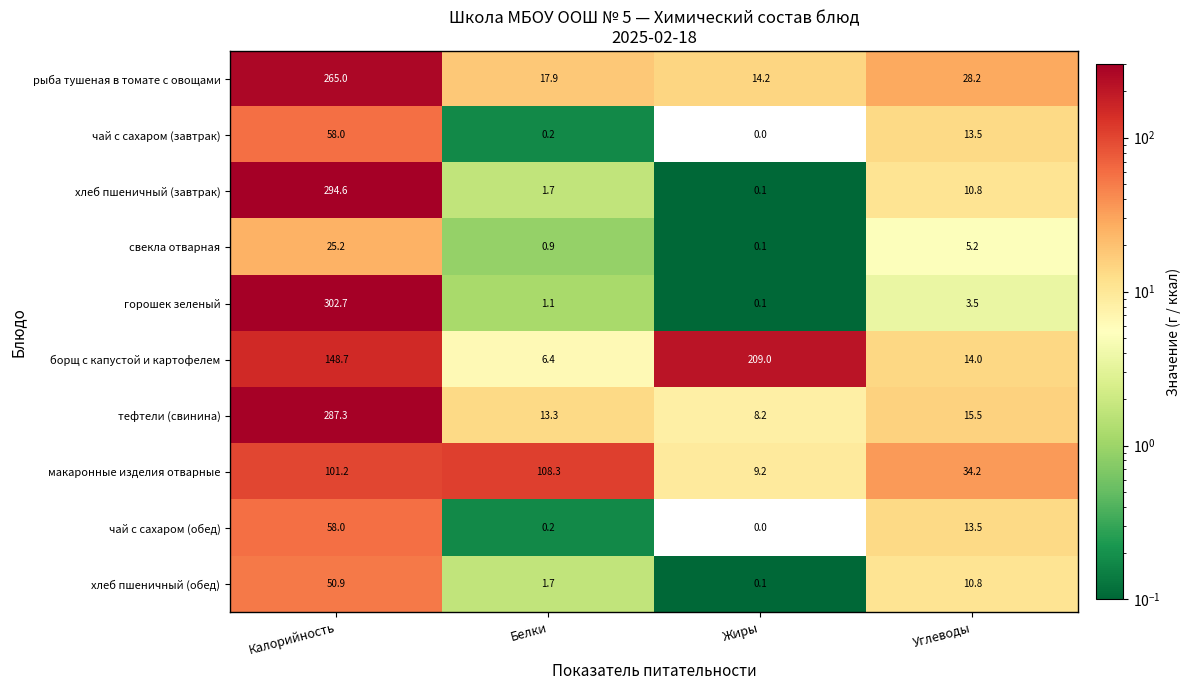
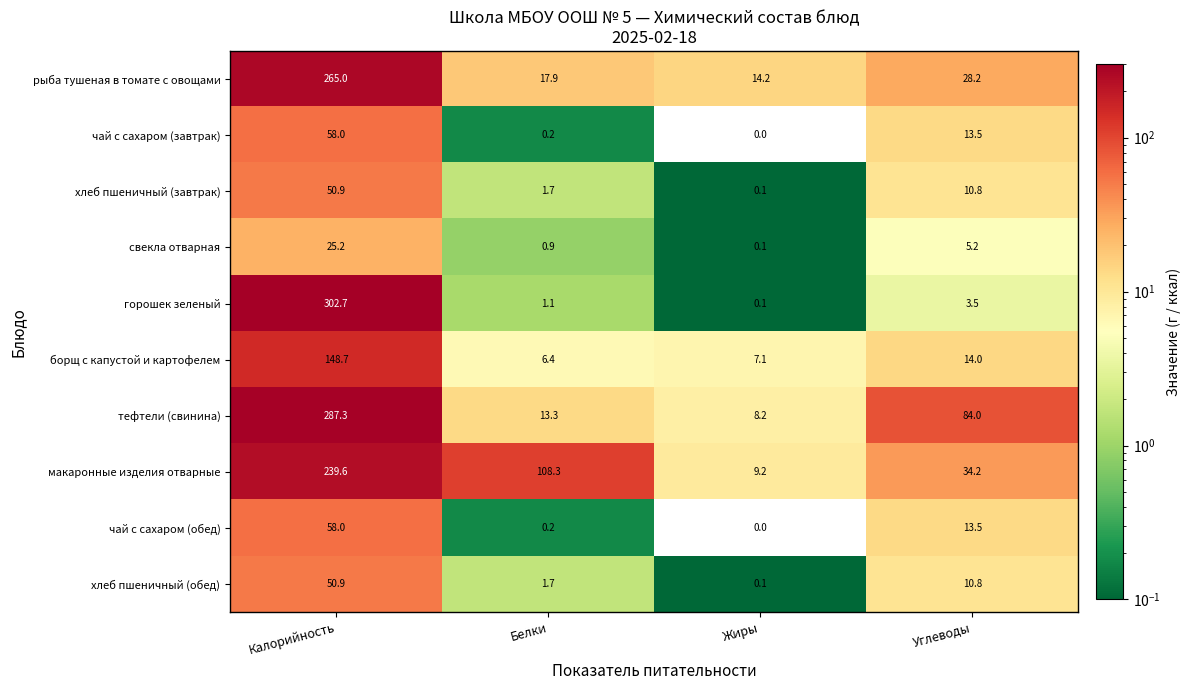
хлеб пшеничный (завтрак), Калорийность: 294.6 -> 50.9
борщ с капустой и картофелем, Жиры: 209.0 -> 7.1
тефтели (свинина), Углеводы: 15.5 -> 84.0
макаронные изделия отварные, Калорийность: 101.2 -> 239.6
